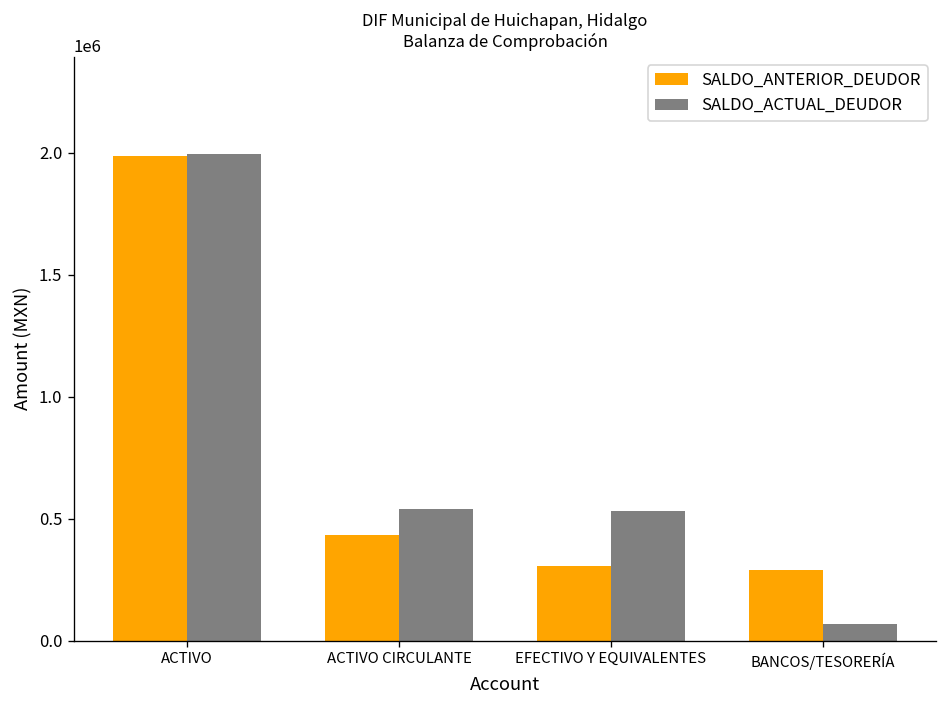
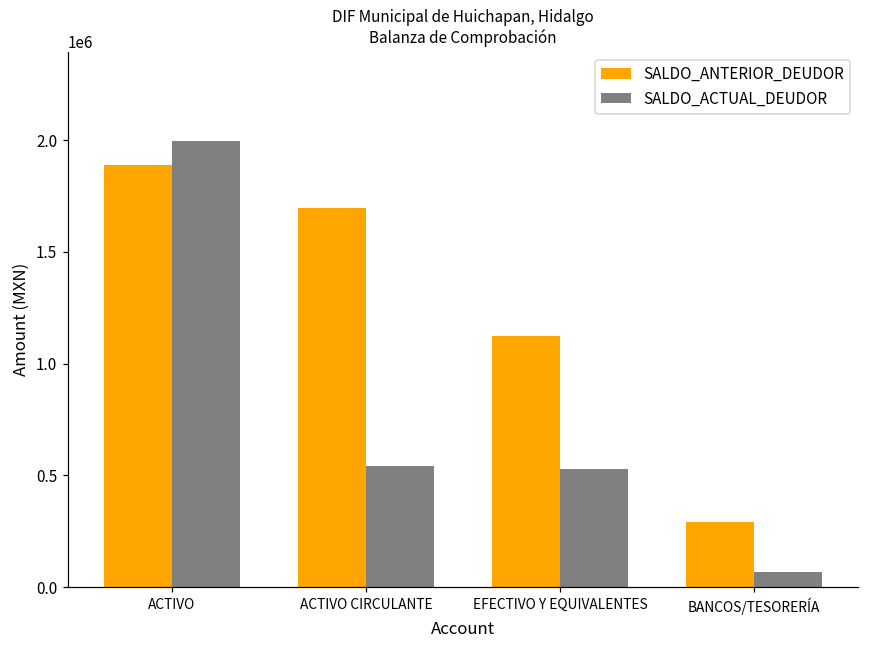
SALDO_ANTERIOR_DEUDOR, ACTIVO: 1990000 -> 1890000
SALDO_ANTERIOR_DEUDOR, ACTIVO CIRCULANTE: 430000 -> 1700000
SALDO_ANTERIOR_DEUDOR, EFECTIVO Y EQUIVALENTES: 300000 -> 1120000
